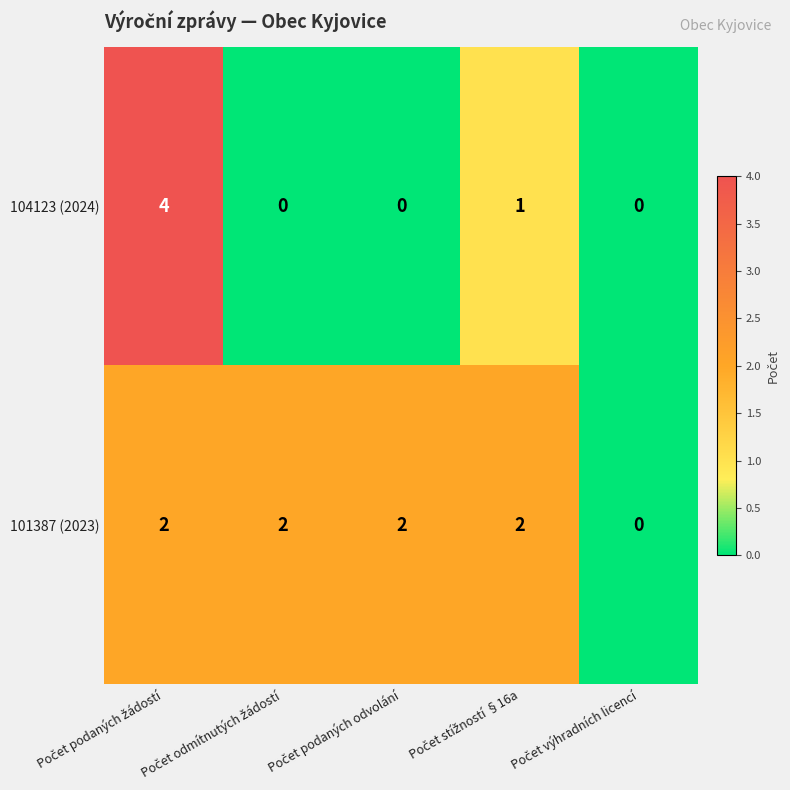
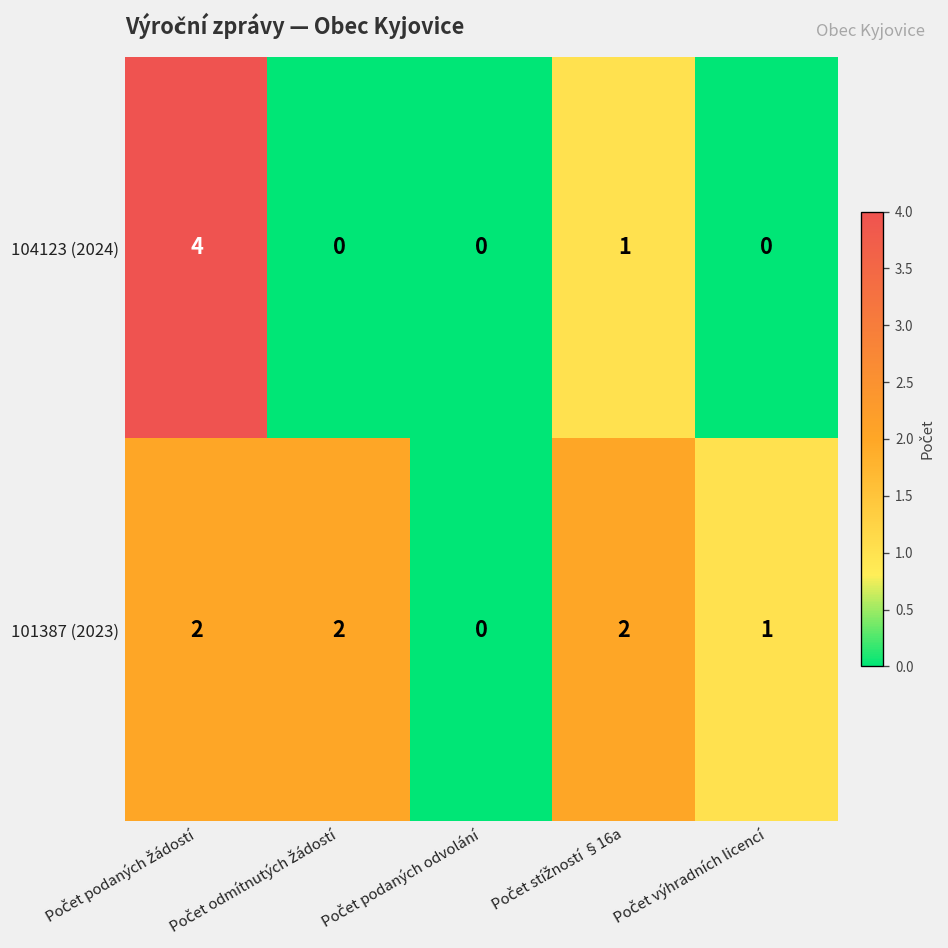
101387 (2023), Počet podaných odvolání: 2 -> 0
101387 (2023), Počet výhradních licencí: 0 -> 1
